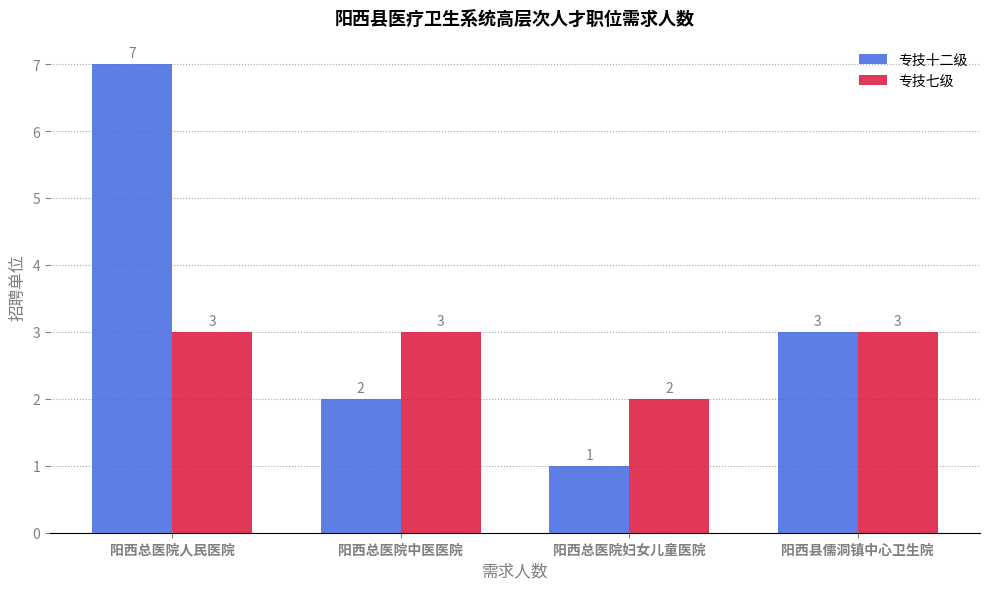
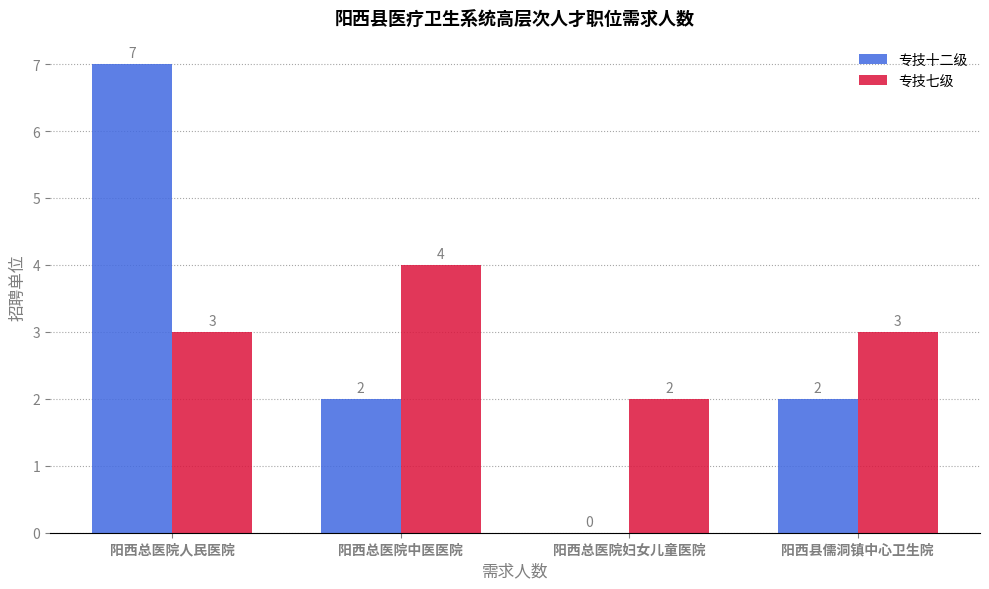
专技七级, 阳西总医院中医医院: 3 -> 4
专技十二级, 阳西总医院妇女儿童医院: 1 -> 0
专技十二级, 阳西县儒洞镇中心卫生院: 3 -> 2
